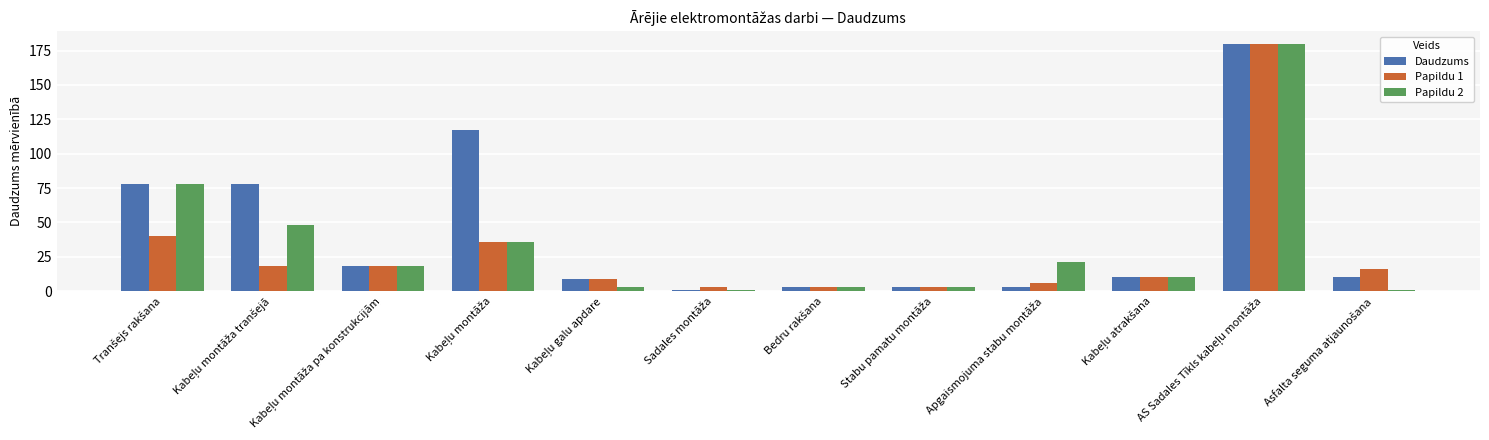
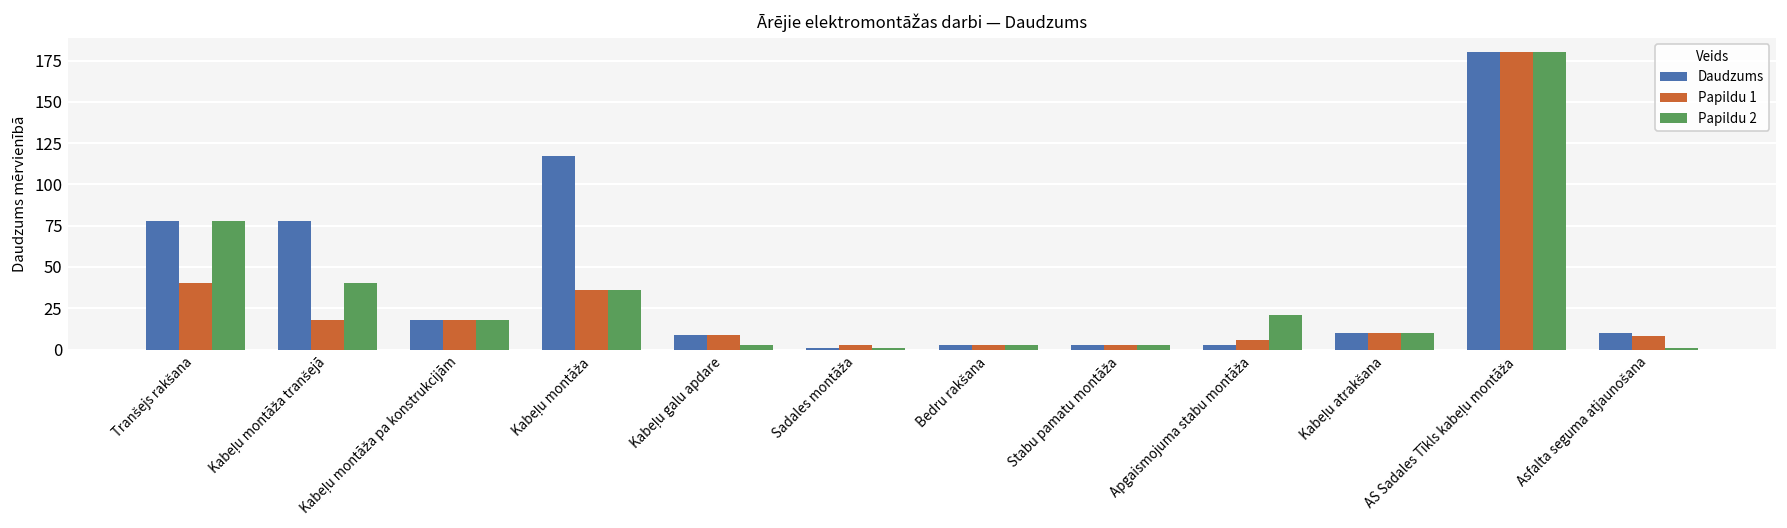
Papildu 2, Kabeļu montāža tranšejā: 48 -> 40
Papildu 1, Asfalta seguma atjaunošana: 16 -> 8
